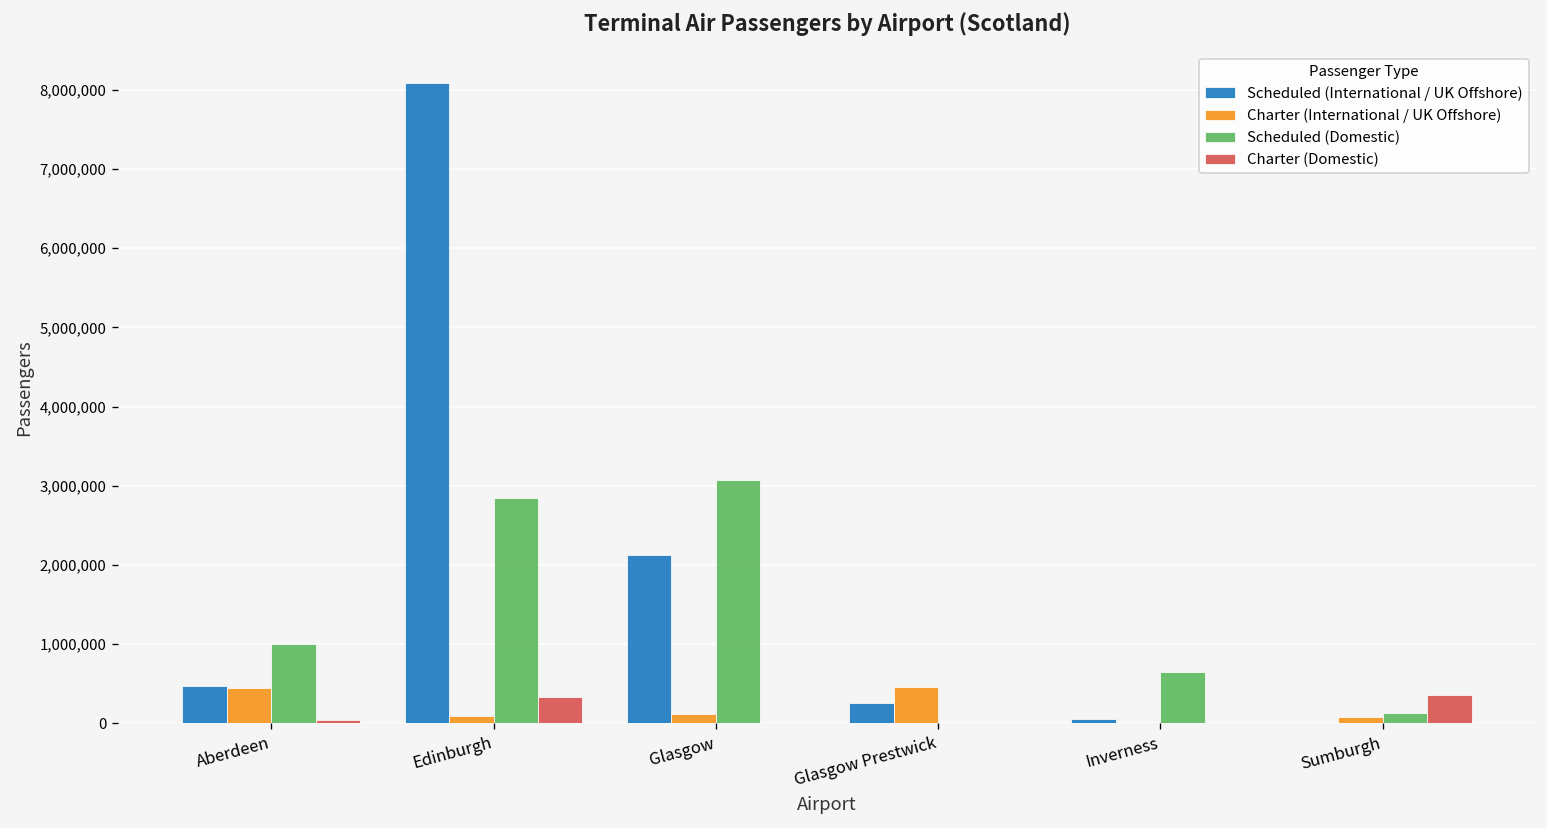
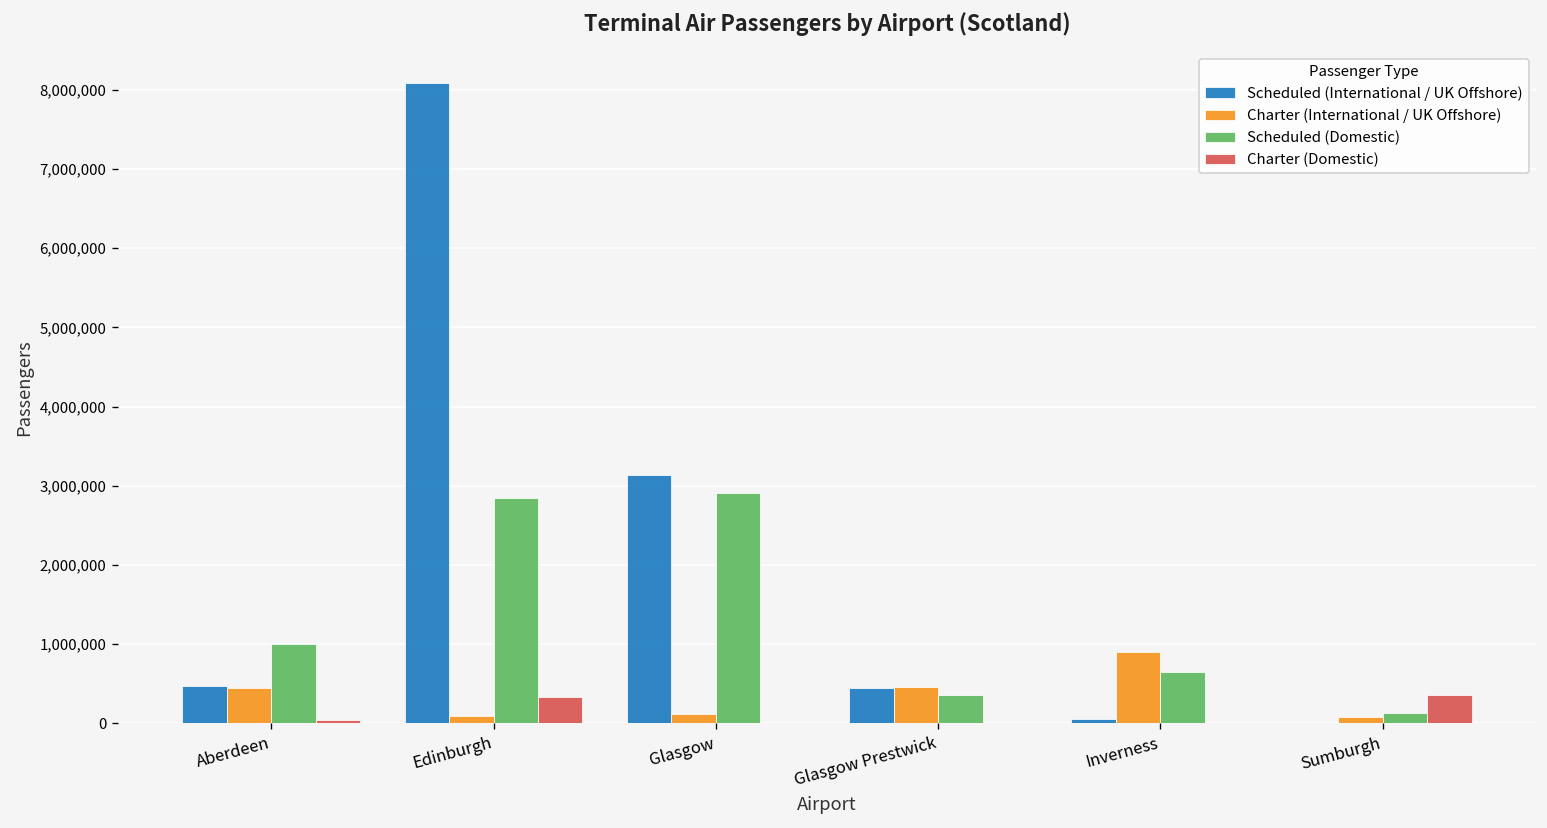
Scheduled (International / UK Offshore), Glasgow: 2,100,000 -> 3,100,000
Scheduled (Domestic), Glasgow: 3,100,000 -> 2,900,000
Scheduled (International / UK Offshore), Glasgow Prestwick: 300,000 -> 400,000
Scheduled (Domestic), Glasgow Prestwick: 0 -> 400,000
Charter (International / UK Offshore), Inverness: 0 -> 900,000
